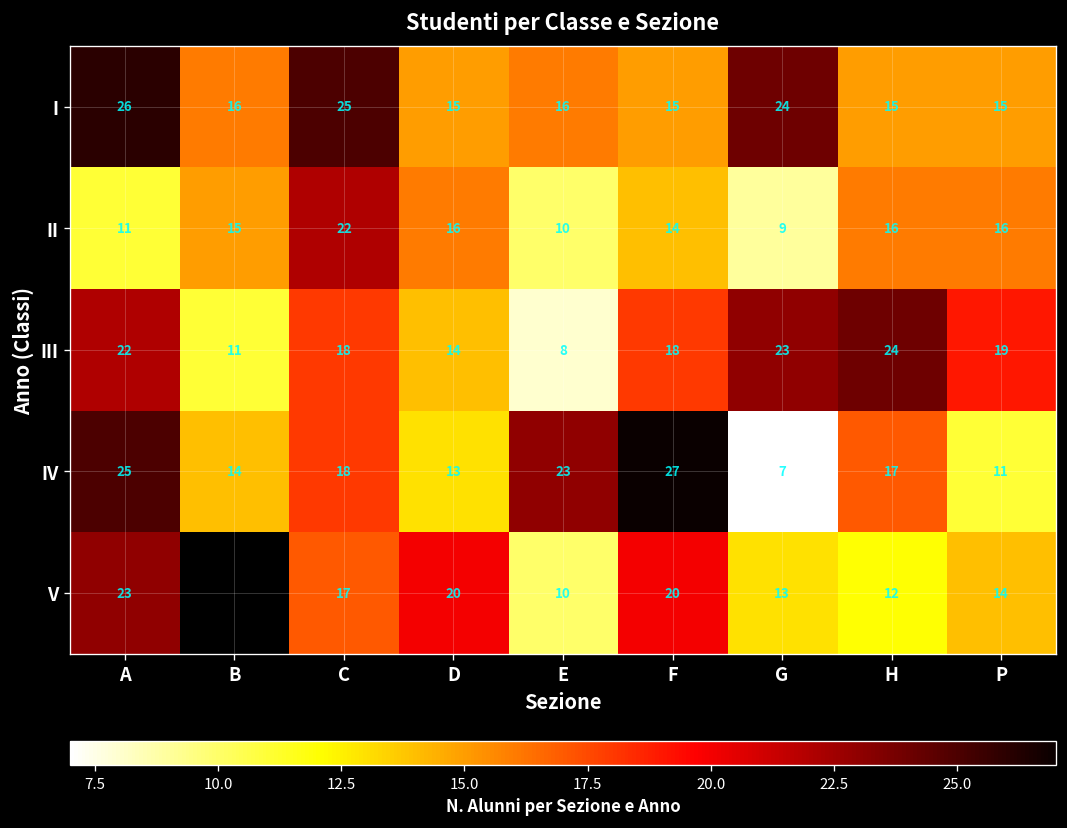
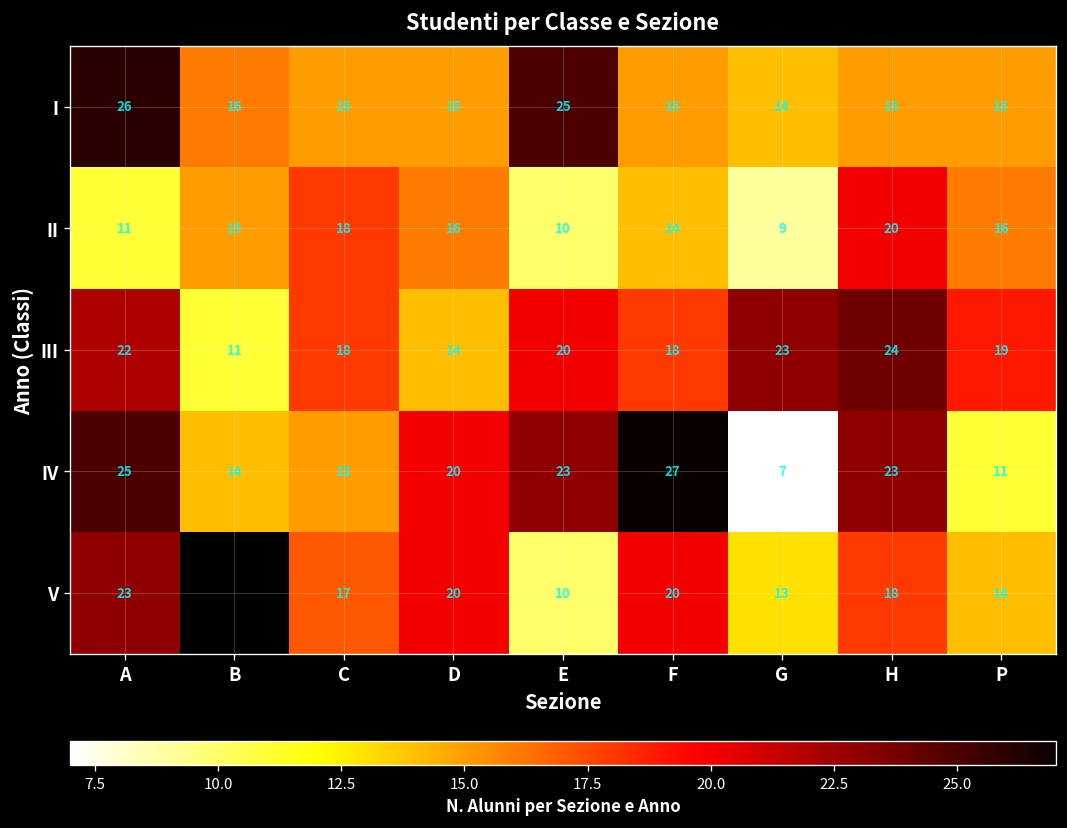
I, C: 25 -> 15
I, E: 16 -> 25
I, G: 24 -> 14
II, C: 22 -> 18
II, H: 16 -> 20
III, E: 8 -> 20
IV, C: 18 -> 15
IV, D: 13 -> 20
IV, H: 17 -> 23
V, H: 12 -> 18
